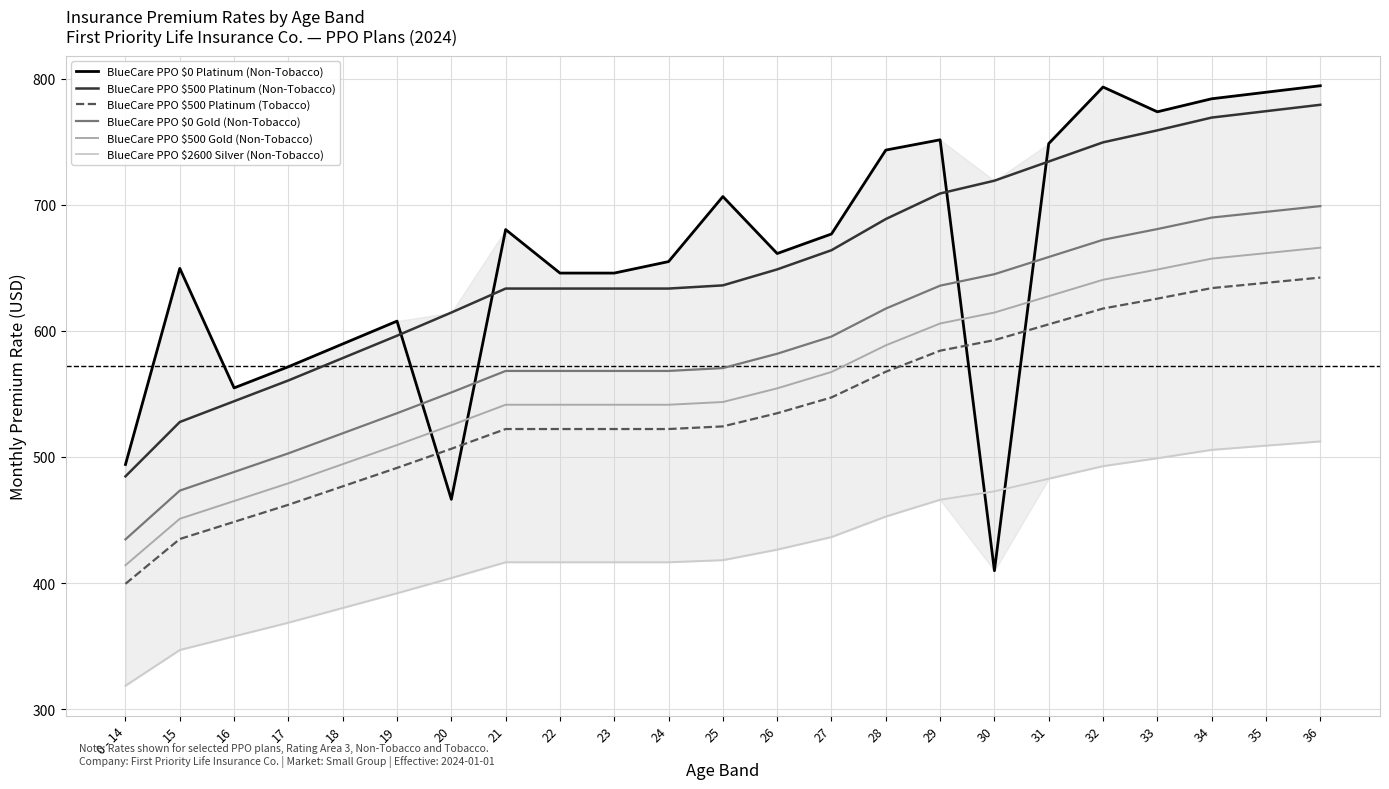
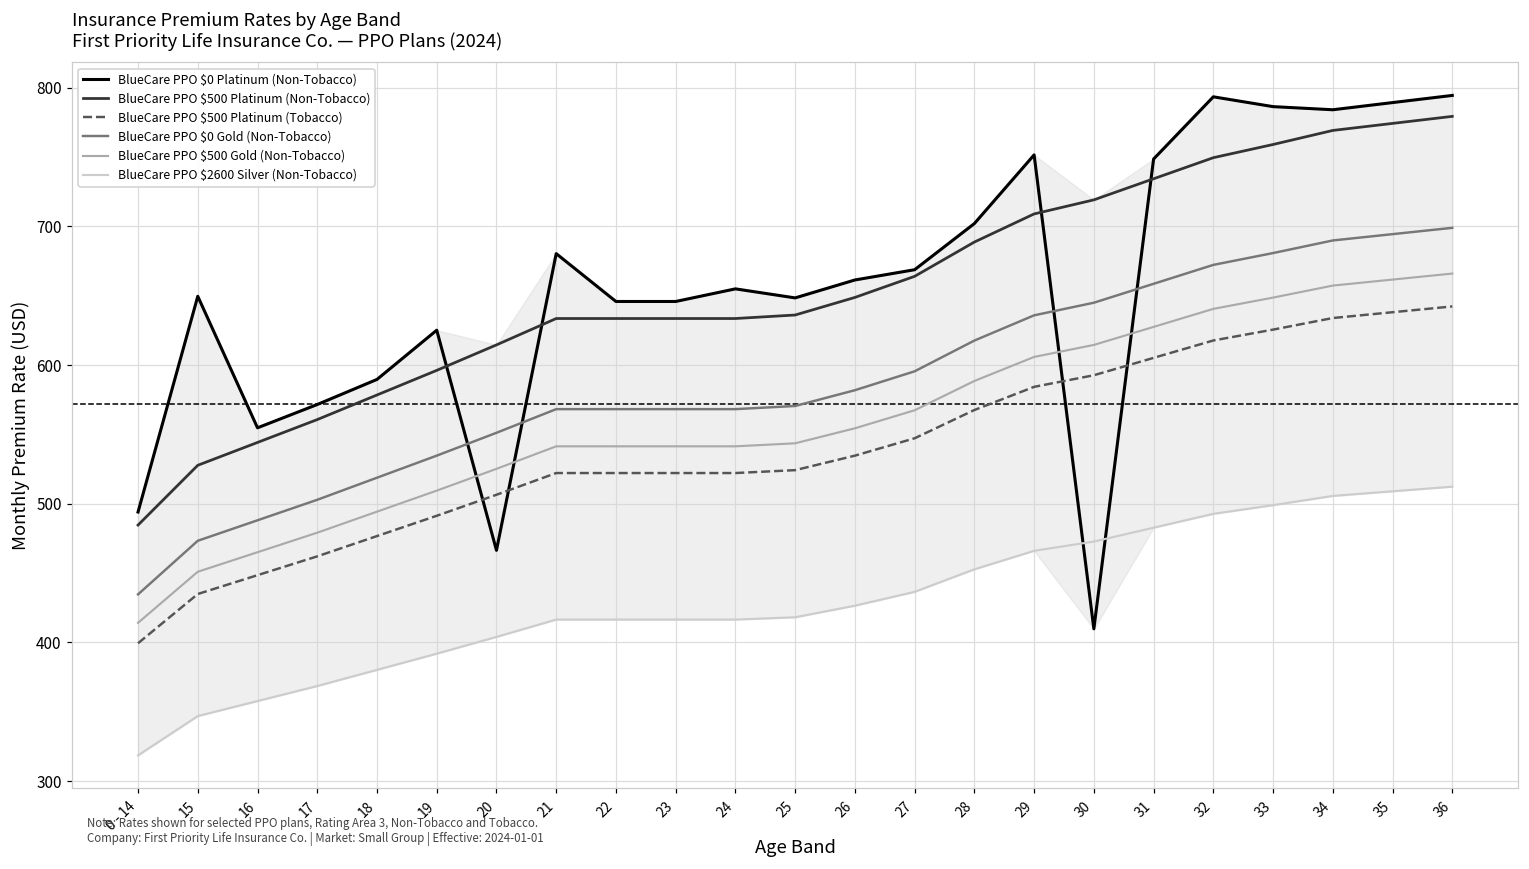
BlueCare PPO $0 Platinum (Non-Tobacco), 19: 608 -> 625
BlueCare PPO $0 Platinum (Non-Tobacco), 25: 706 -> 648
BlueCare PPO $0 Platinum (Non-Tobacco), 27: 677 -> 669
BlueCare PPO $0 Platinum (Non-Tobacco), 28: 743 -> 702
BlueCare PPO $0 Platinum (Non-Tobacco), 33: 774 -> 786
